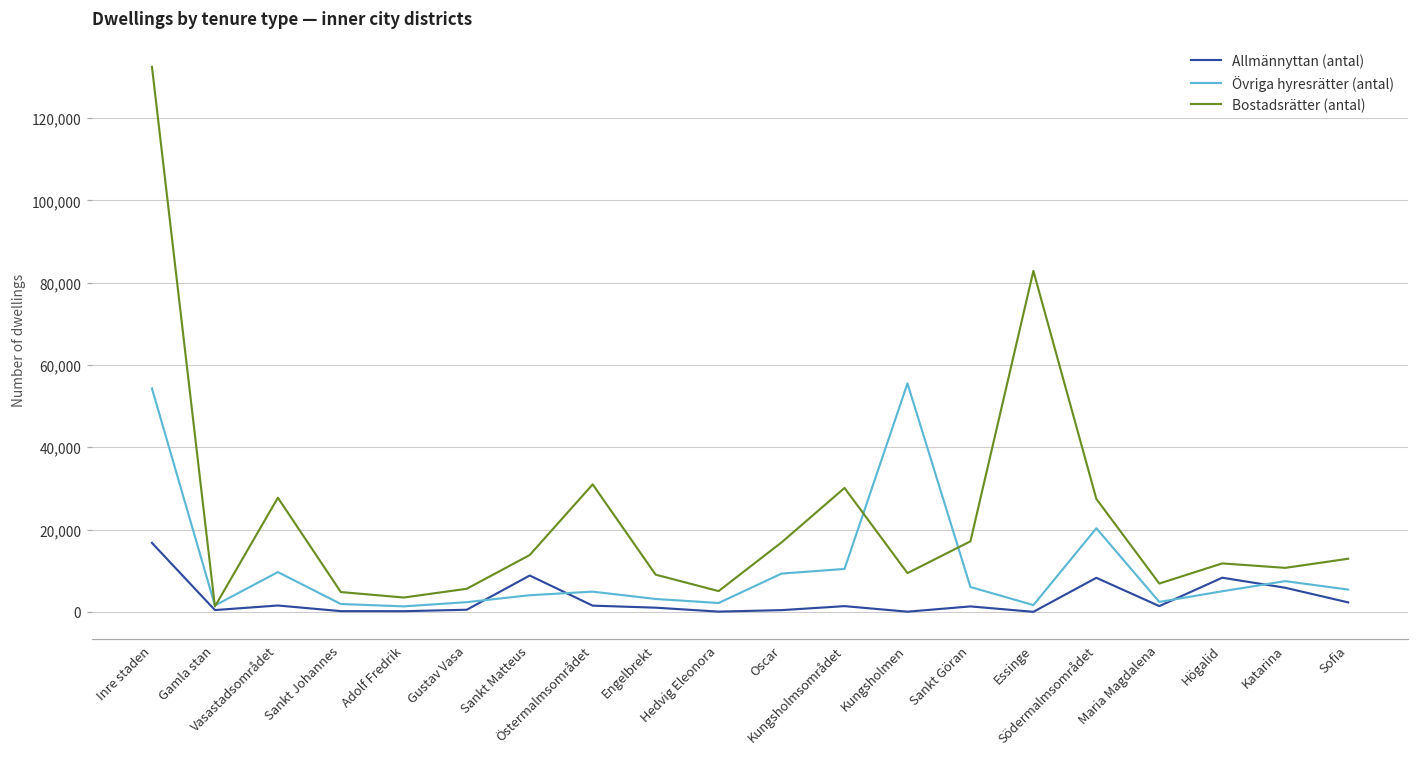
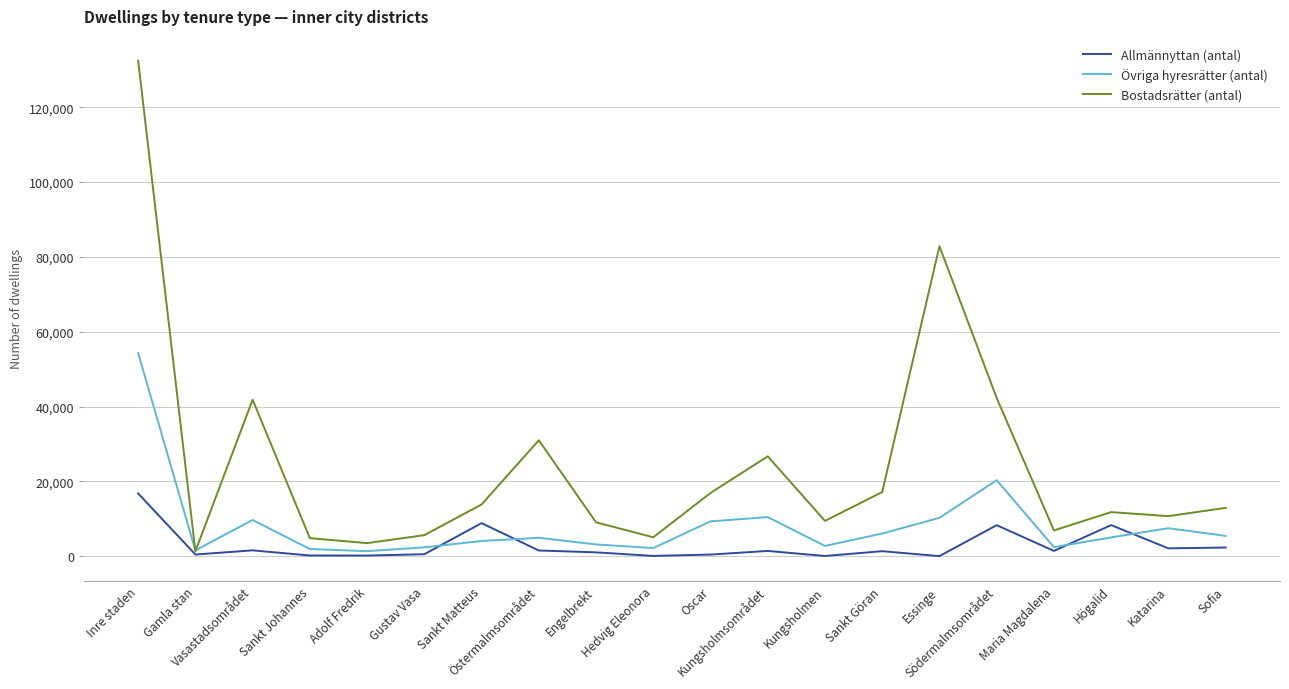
Bostadsrätter (antal), Vasastadsområdet: 28,000 -> 42,000
Bostadsrätter (antal), Kungsholmsområdet: 30,000 -> 27,000
Övriga hyresrätter (antal), Kungsholmen: 56,000 -> 3,000
Övriga hyresrätter (antal), Essinge: 2,000 -> 10,000
Bostadsrätter (antal), Södermalmsområdet: 27,000 -> 42,000
Allmännyttan (antal), Katarina: 6,000 -> 2,000
